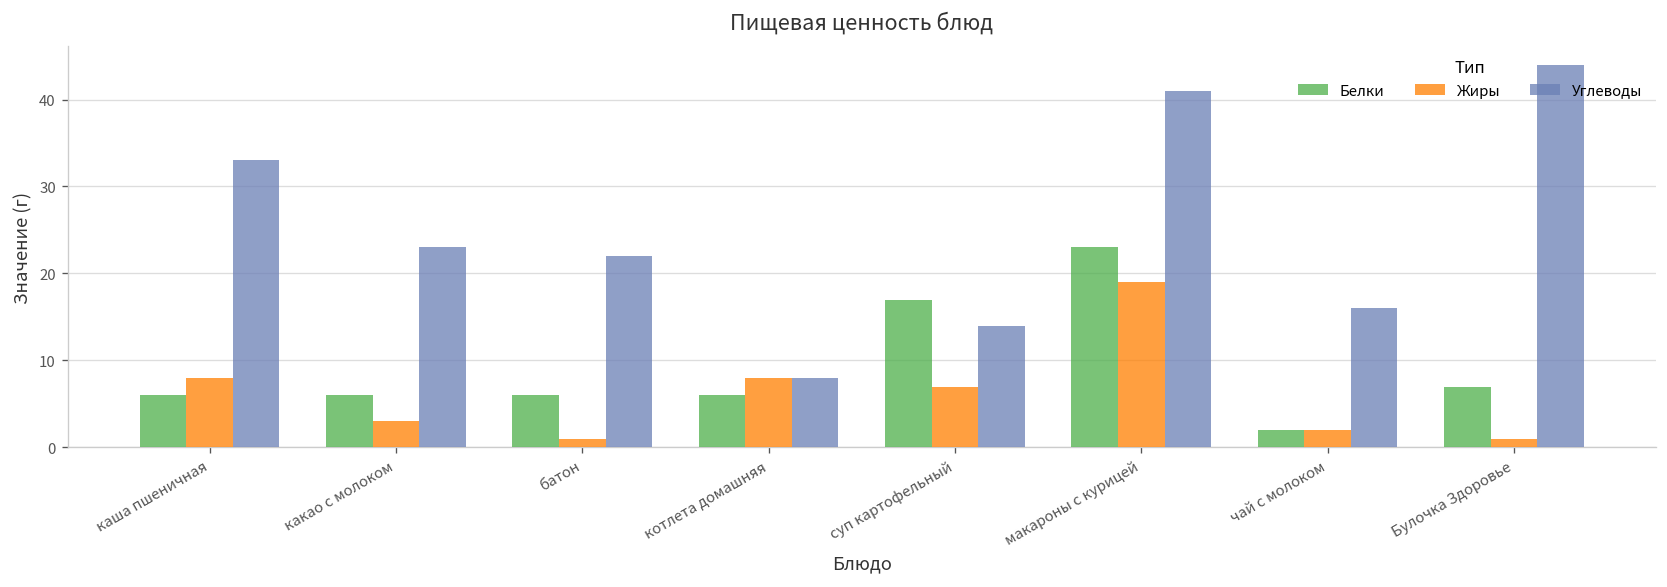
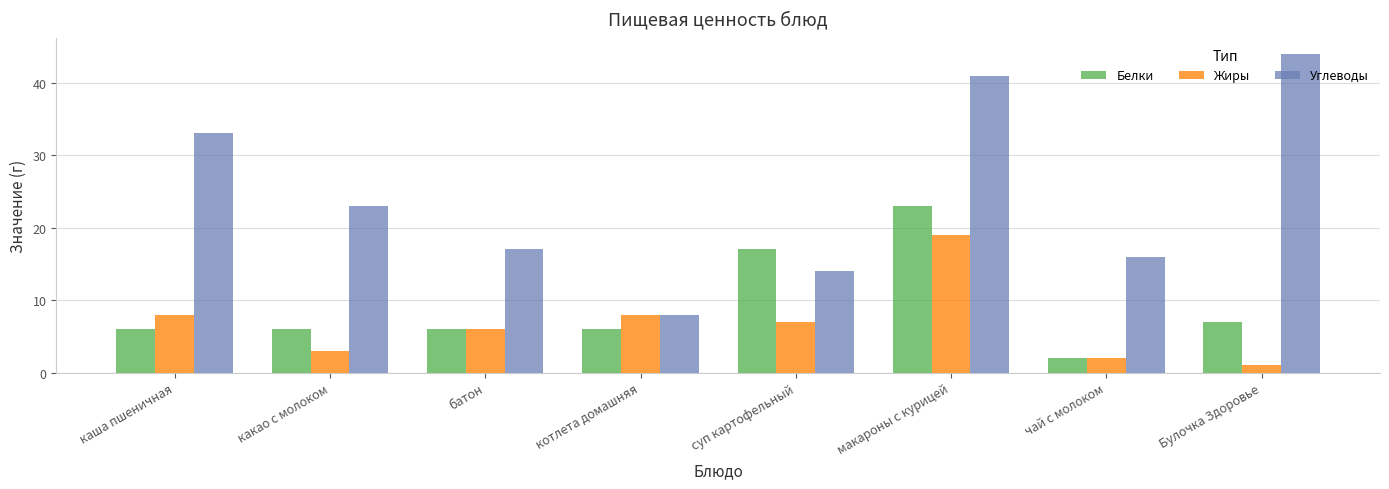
Жиры, батон: 1 -> 6
Углеводы, батон: 22 -> 17
